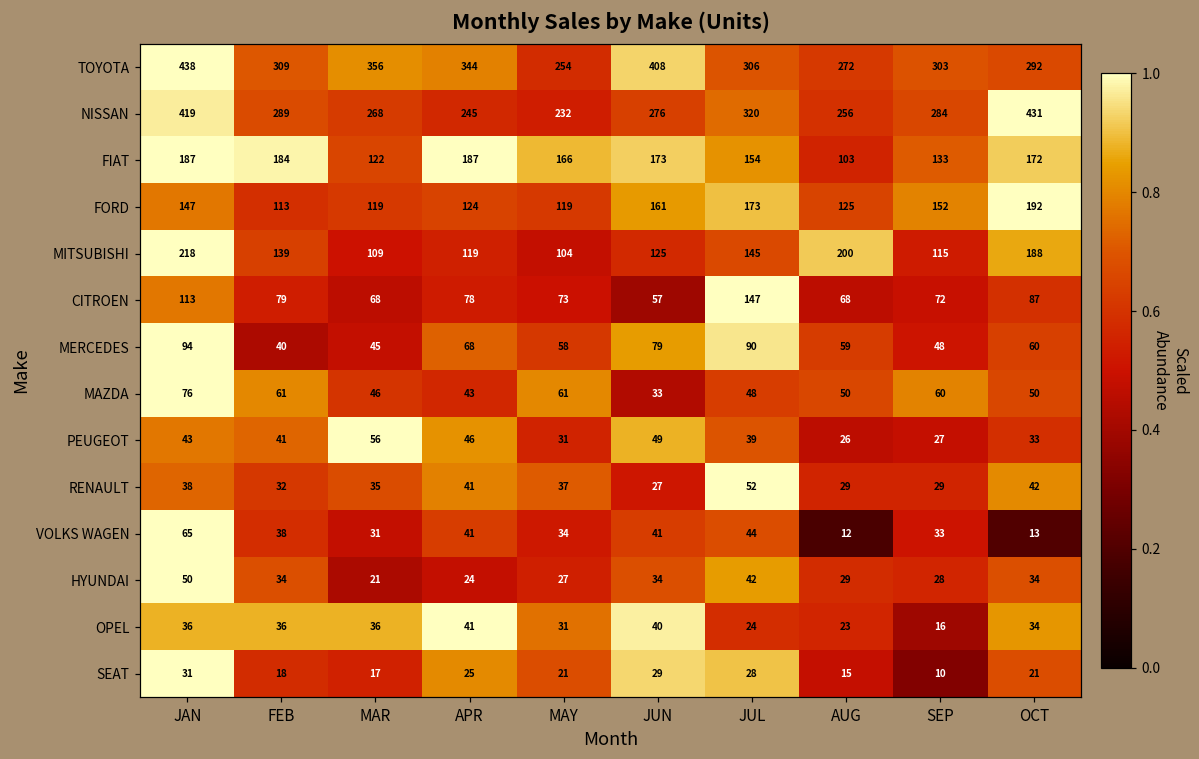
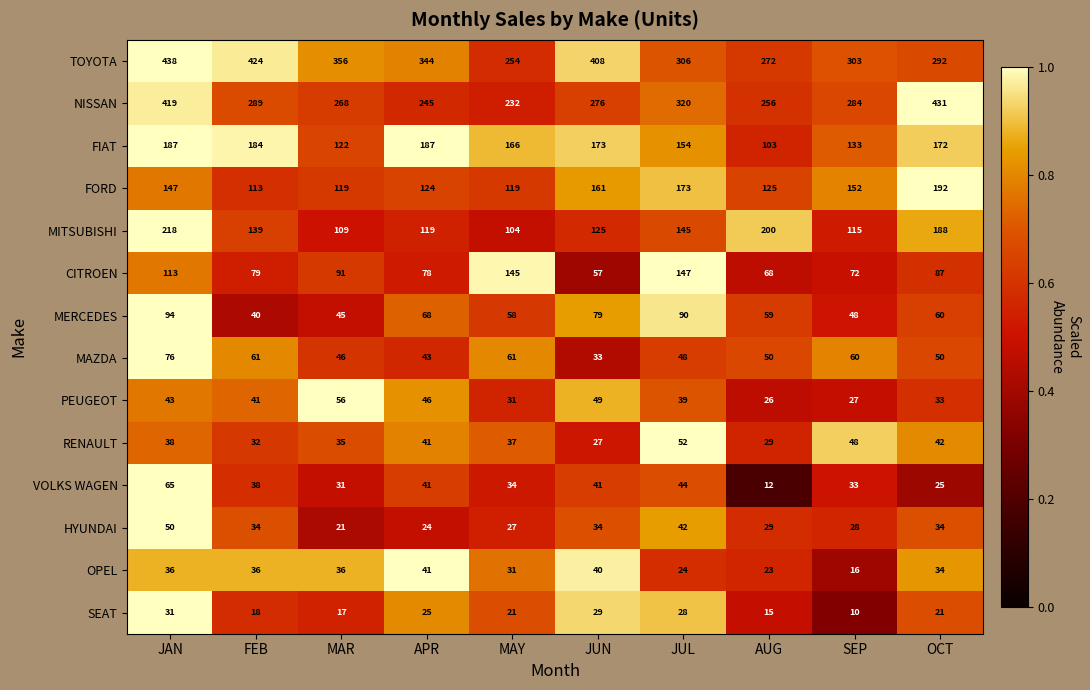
TOYOTA, FEB: 309 -> 424
CITROEN, MAR: 68 -> 91
CITROEN, MAY: 73 -> 145
RENAULT, SEP: 29 -> 48
VOLKS WAGEN, OCT: 13 -> 25
